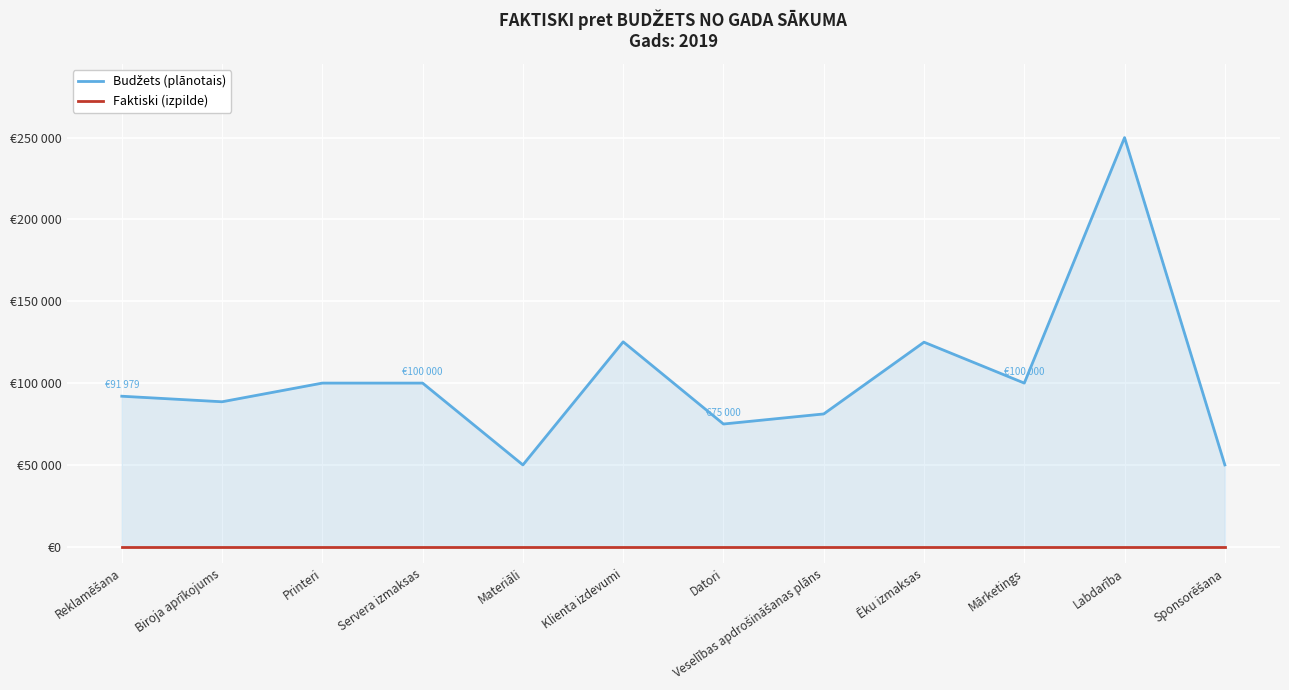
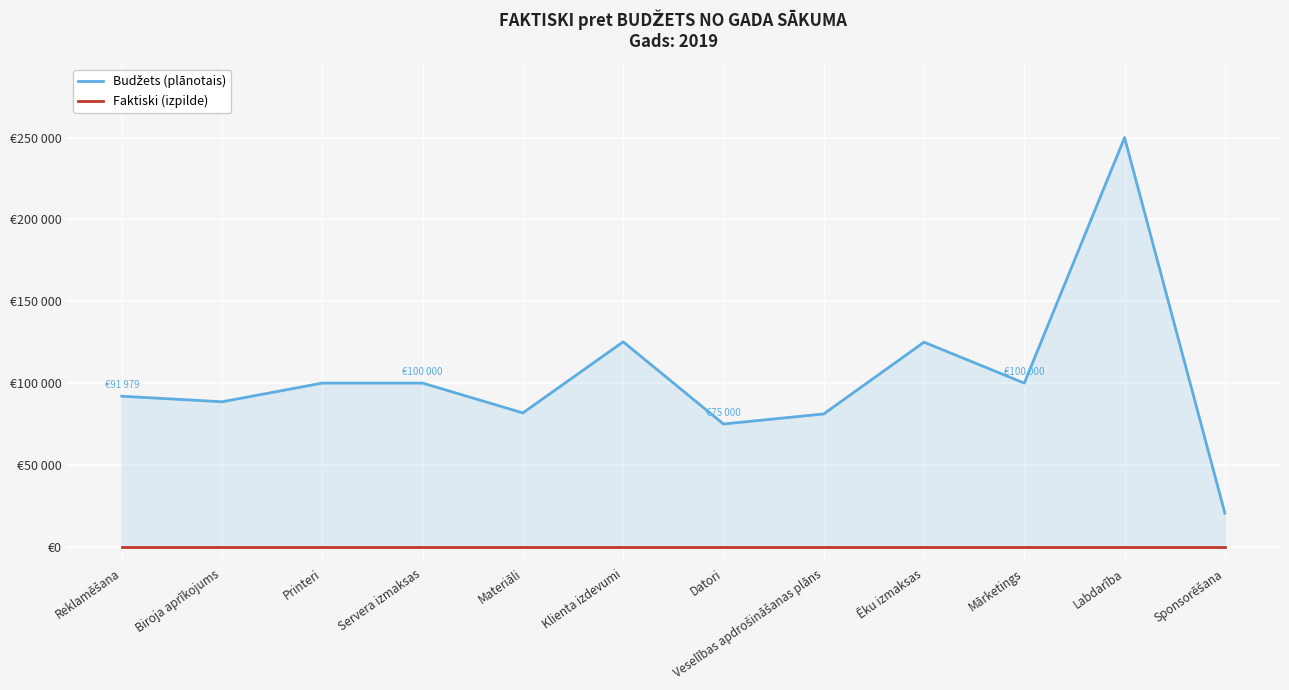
Budžets (plānotais), Materiāli: €50000 -> €82000
Budžets (plānotais), Sponsorēšana: €50000 -> €21000
